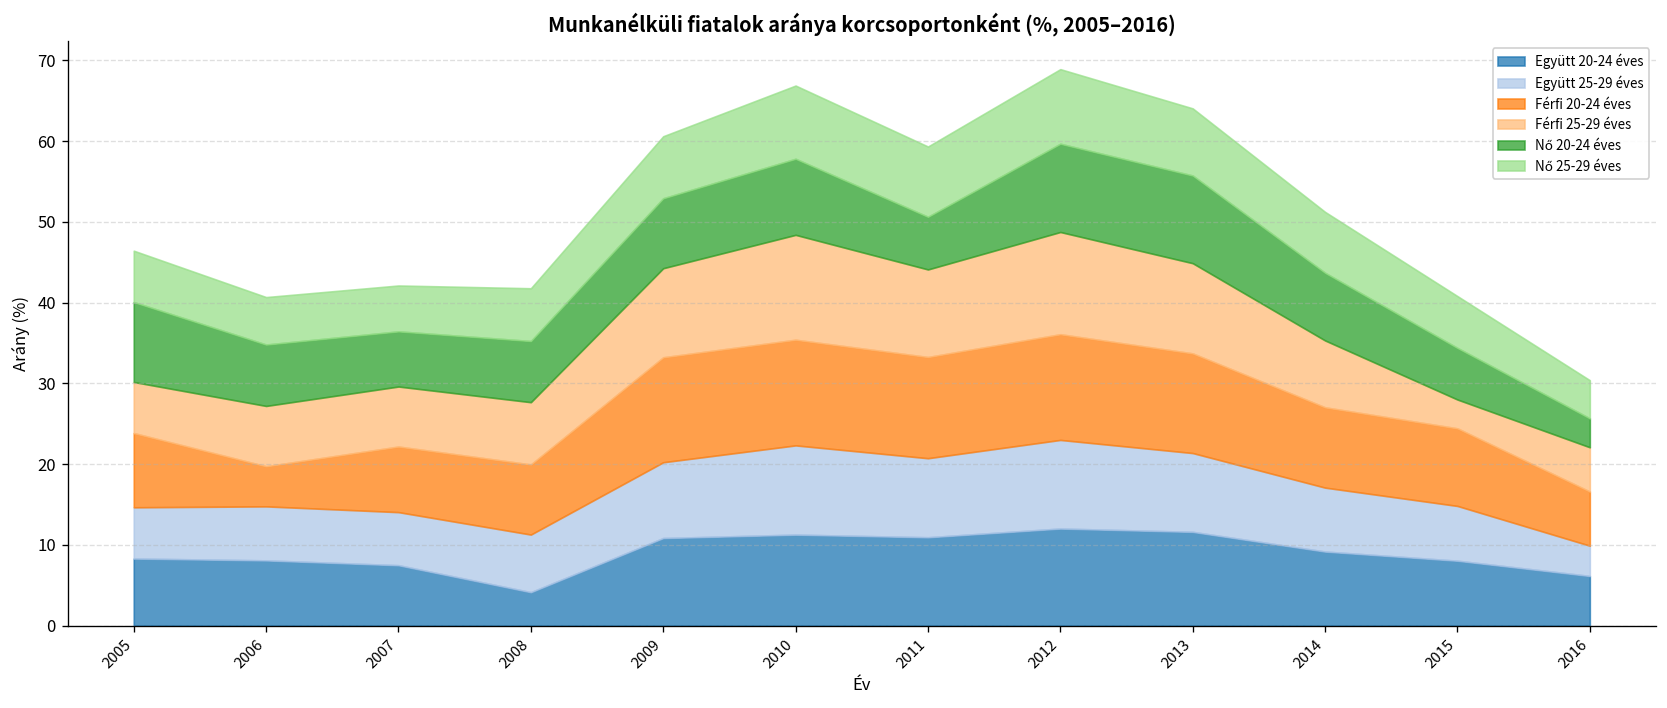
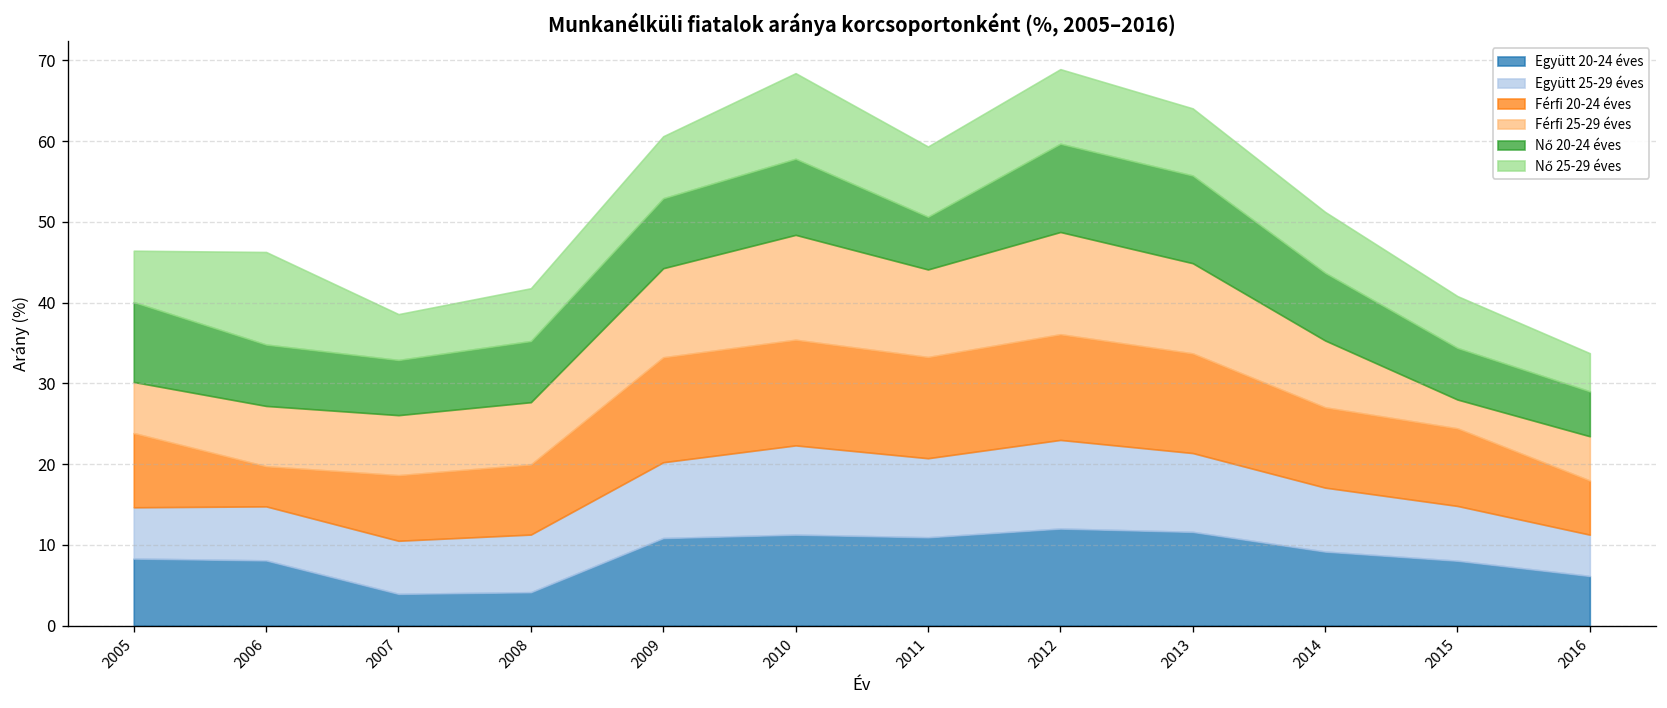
Nő 25-29 éves, 2006: 6 -> 11
Együtt 20-24 éves, 2007: 7 -> 4
Nő 25-29 éves, 2010: 9 -> 11
Együtt 25-29 éves, 2016: 4 -> 5
Nő 20-24 éves, 2016: 4 -> 6
